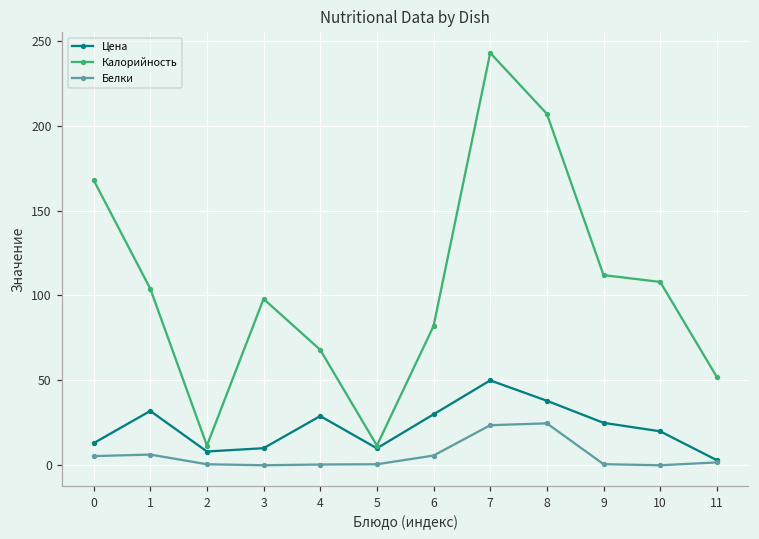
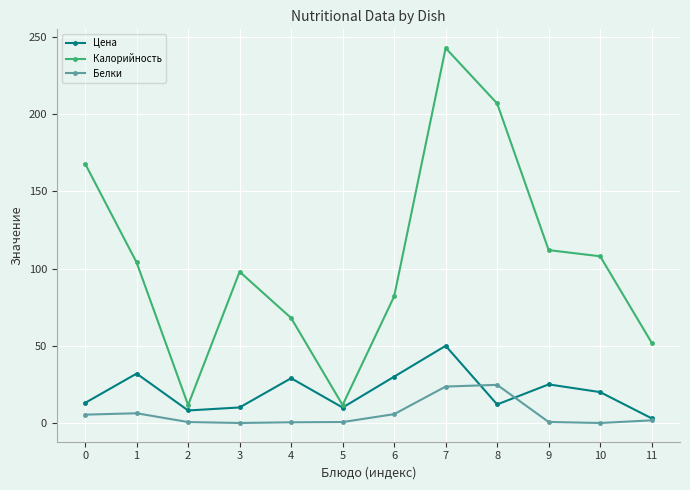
Цена, 8: 38 -> 12
